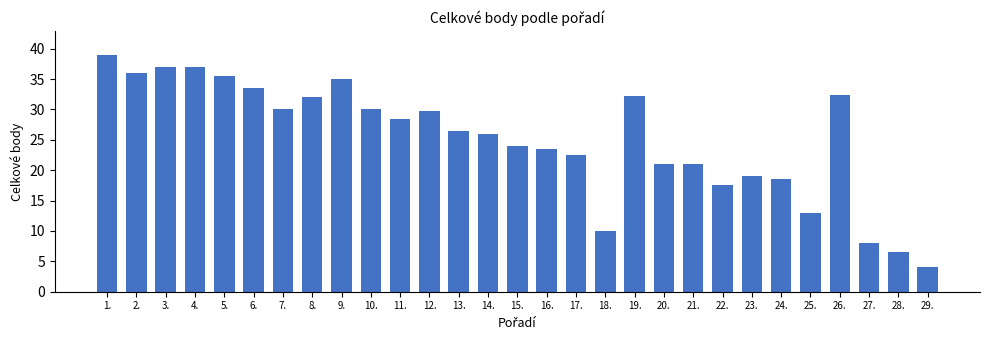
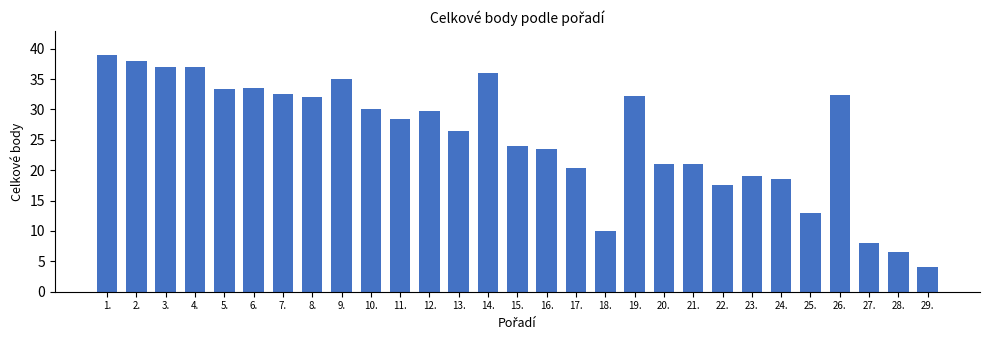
2.: 36 -> 38
5.: 36 -> 33
7.: 30 -> 33
14.: 26 -> 36
17.: 23 -> 20
